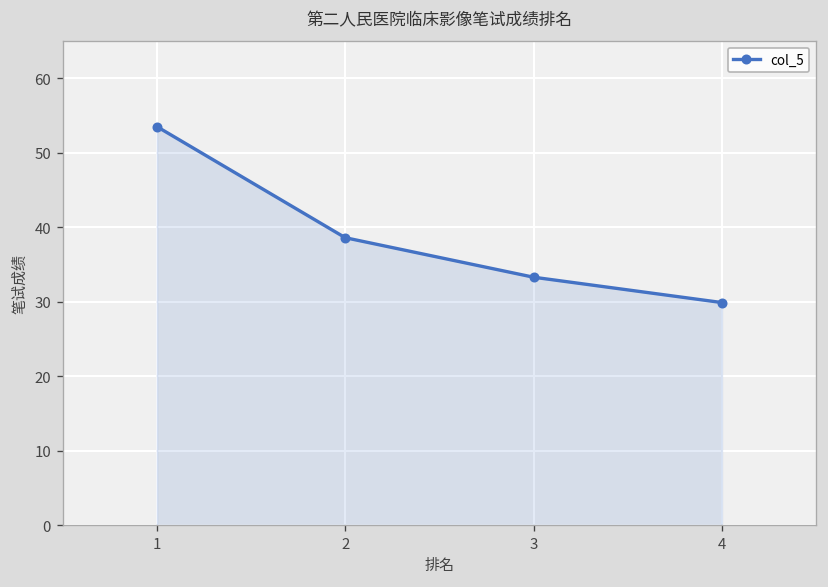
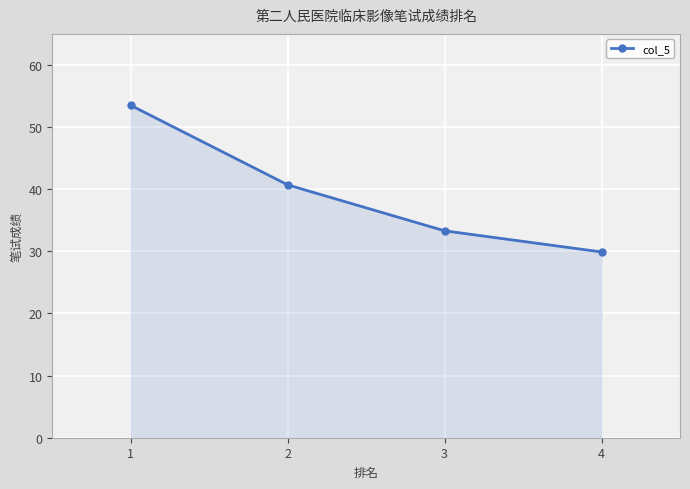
2: 39 -> 41
